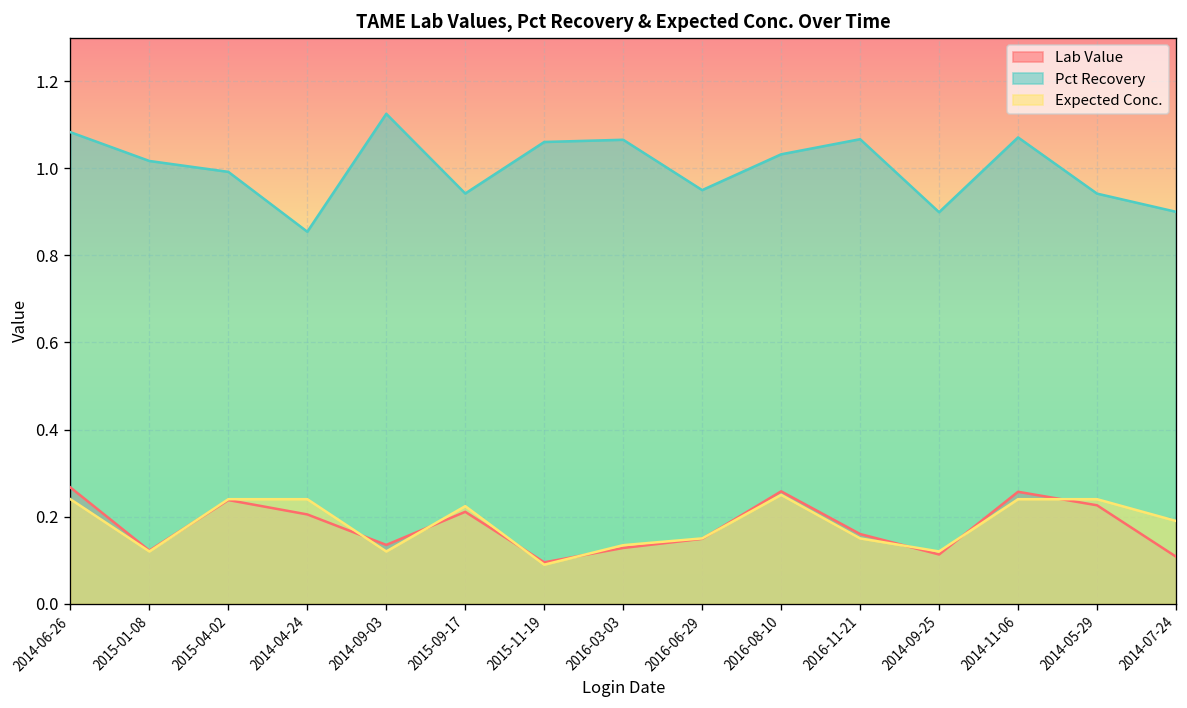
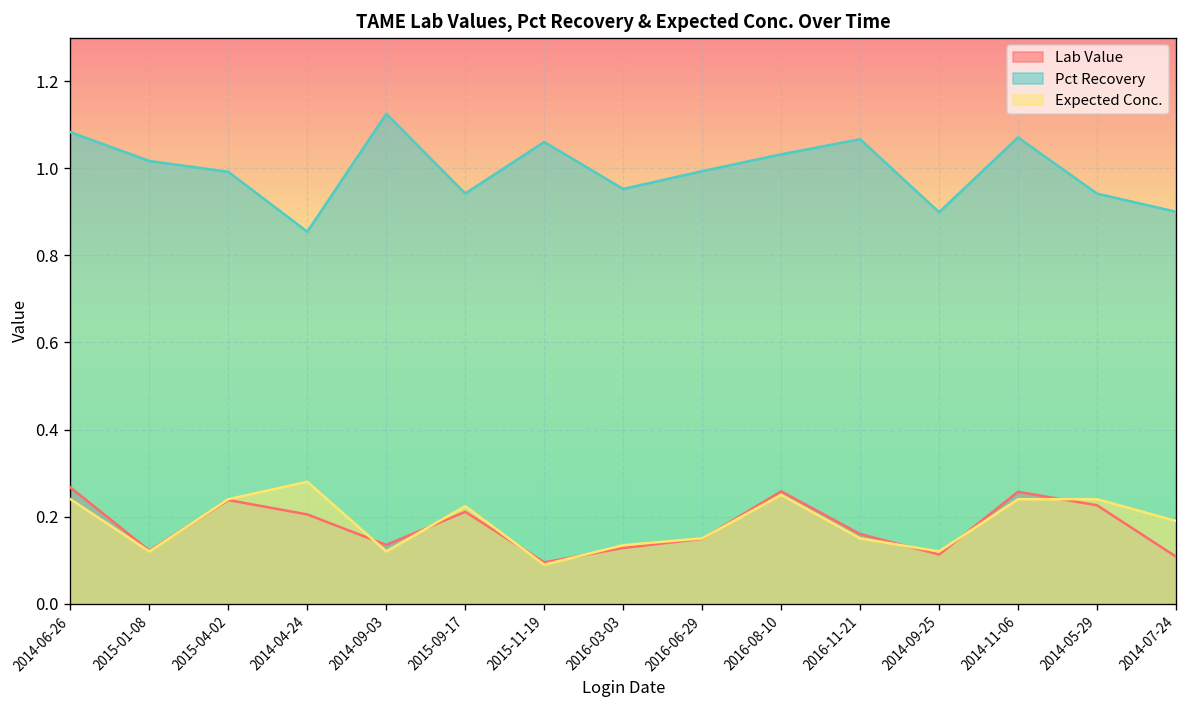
Expected Conc., 2014-04-24: 0.24 -> 0.28
Pct Recovery, 2016-03-03: 1.07 -> 0.95
Pct Recovery, 2016-06-29: 0.95 -> 0.99
